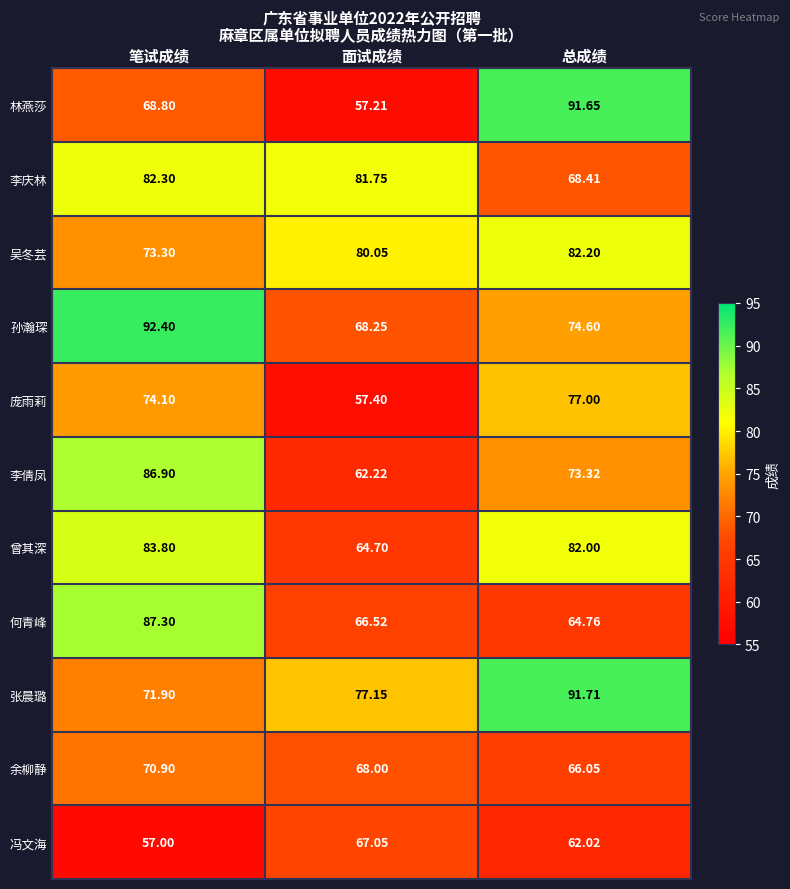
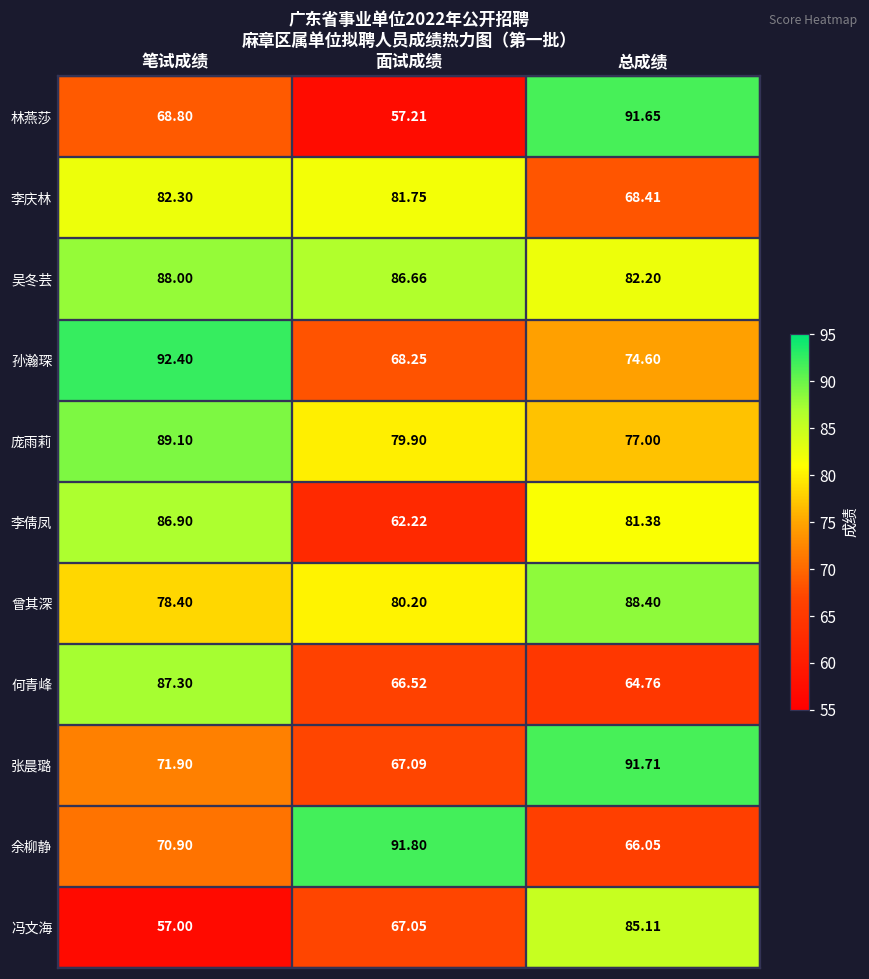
吴冬芸, 笔试成绩: 73.30 -> 88.00
吴冬芸, 面试成绩: 80.05 -> 86.66
庞雨莉, 笔试成绩: 74.10 -> 89.10
庞雨莉, 面试成绩: 57.40 -> 79.90
李倩凤, 总成绩: 73.32 -> 81.38
曾其深, 笔试成绩: 83.80 -> 78.40
曾其深, 面试成绩: 64.70 -> 80.20
曾其深, 总成绩: 82.00 -> 88.40
张晨璐, 面试成绩: 77.15 -> 67.09
余柳静, 面试成绩: 68.00 -> 91.80
冯文海, 总成绩: 62.02 -> 85.11
